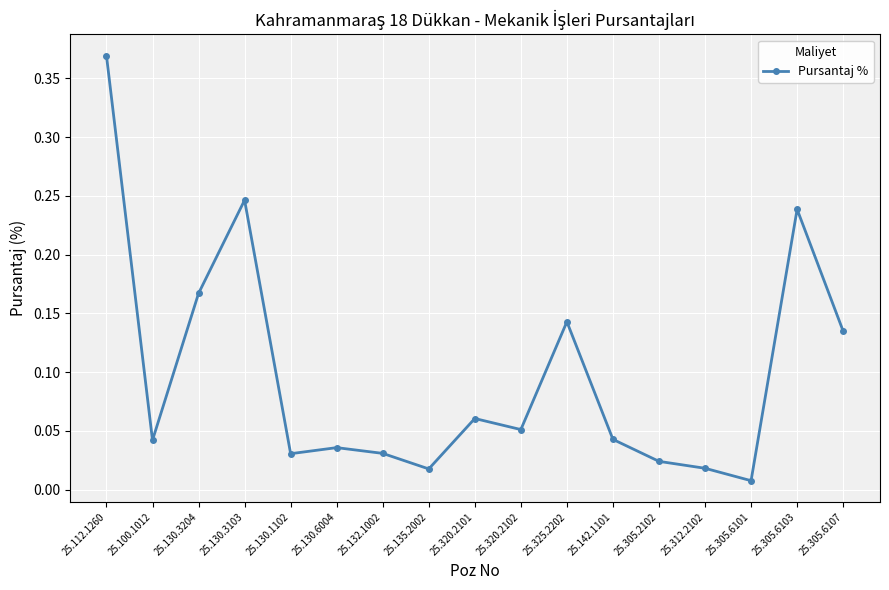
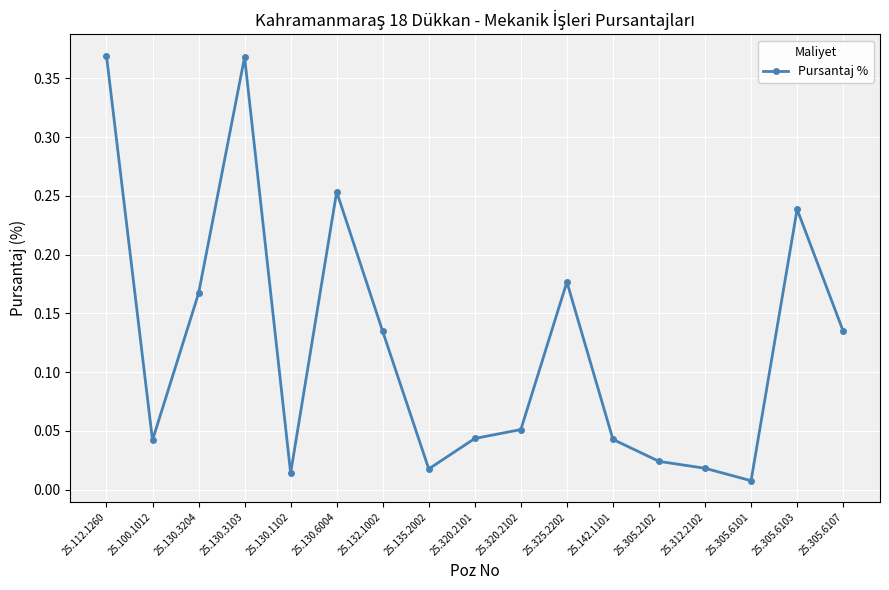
25.130.3103: 0.246 -> 0.368
25.130.1102: 0.030 -> 0.014
25.130.6004: 0.036 -> 0.253
25.132.1002: 0.031 -> 0.135
25.320.2101: 0.060 -> 0.043
25.325.2202: 0.143 -> 0.177
